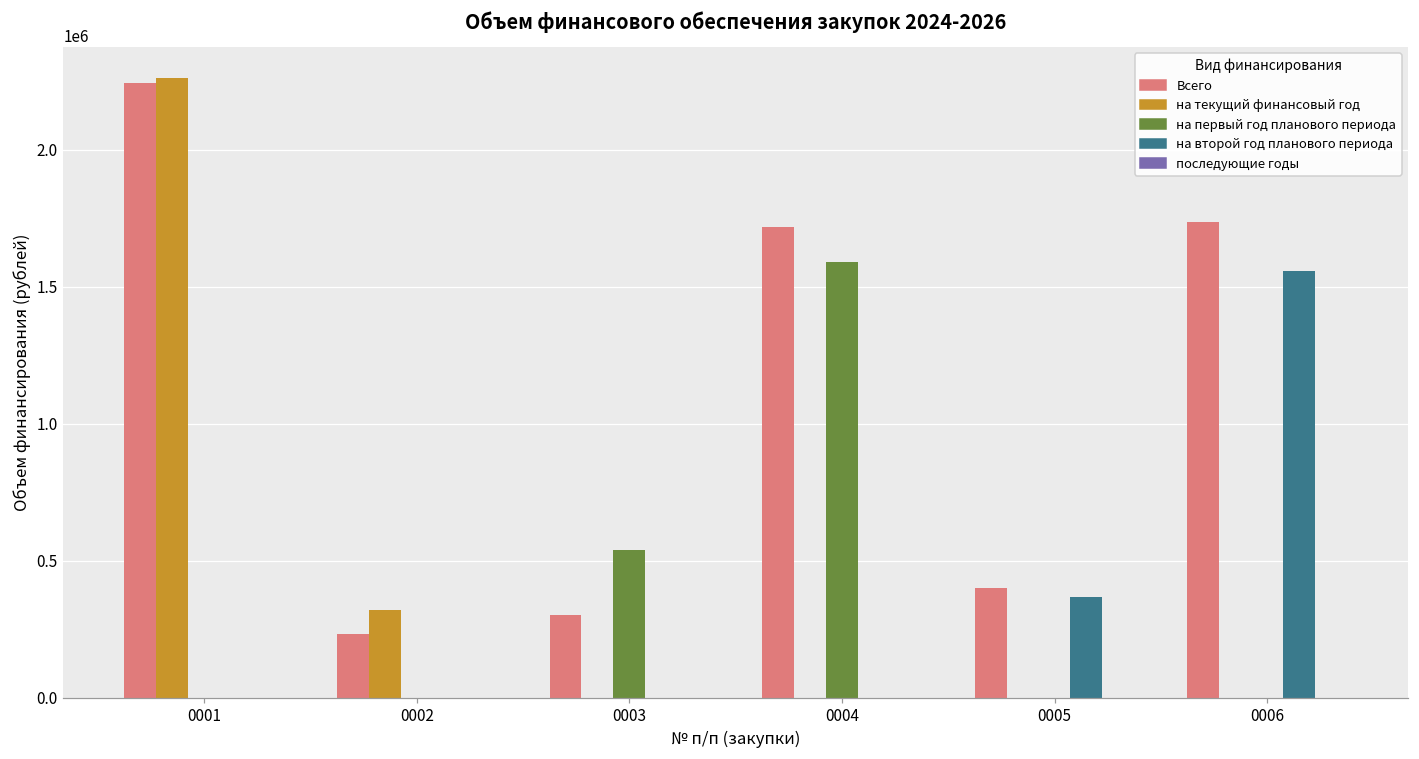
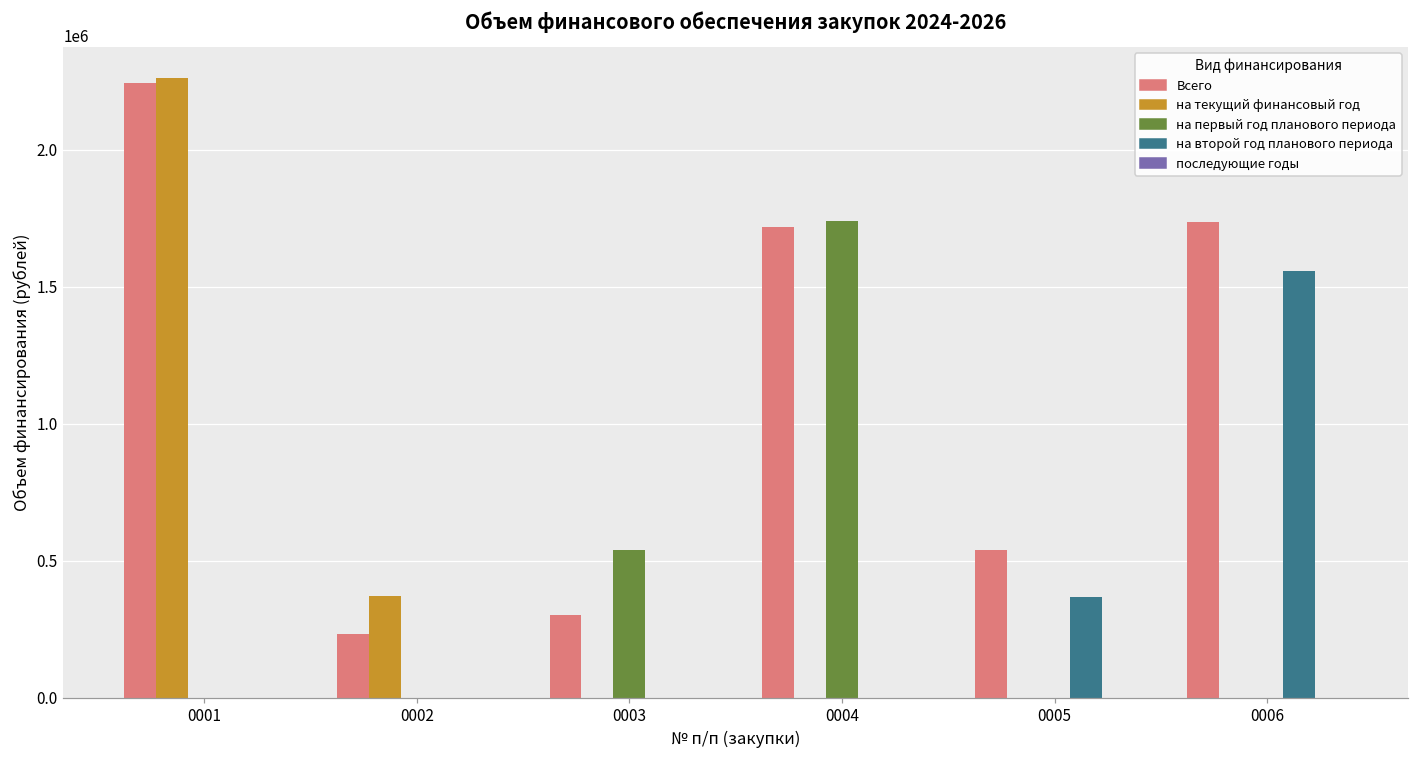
на текущий финансовый год, 0002: 320000 -> 370000
на первый год планового периода, 0004: 1590000 -> 1740000
Всего, 0005: 400000 -> 540000
